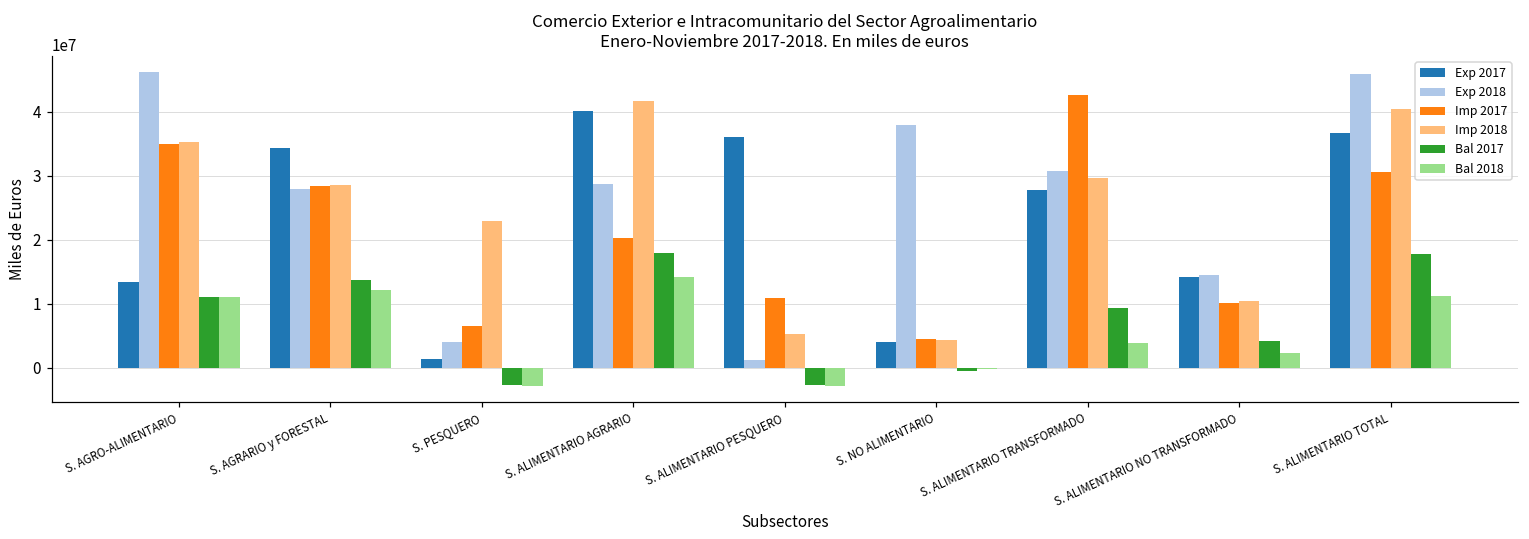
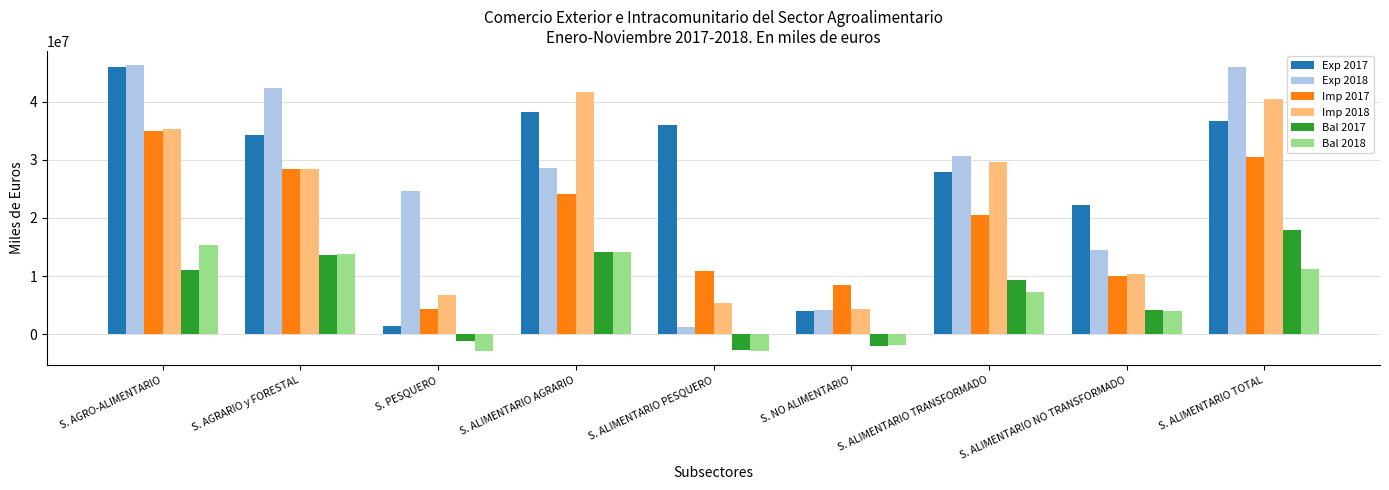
Exp 2017, S. AGRO-ALIMENTARIO: 13000000 -> 46000000
Bal 2018, S. AGRO-ALIMENTARIO: 11000000 -> 15000000
Exp 2018, S. AGRARIO y FORESTAL: 28000000 -> 42000000
Bal 2018, S. AGRARIO y FORESTAL: 12000000 -> 14000000
Exp 2018, S. PESQUERO: 4000000 -> 25000000
Imp 2017, S. PESQUERO: 7000000 -> 4000000
Imp 2018, S. PESQUERO: 23000000 -> 7000000
Bal 2017, S. PESQUERO: -3000000 -> -1000000
Exp 2017, S. ALIMENTARIO AGRARIO: 40000000 -> 38000000
Imp 2017, S. ALIMENTARIO AGRARIO: 20000000 -> 24000000
Bal 2017, S. ALIMENTARIO AGRARIO: 18000000 -> 14000000
Exp 2018, S. NO ALIMENTARIO: 38000000 -> 4000000
Imp 2017, S. NO ALIMENTARIO: 4000000 -> 8000000
Bal 2017, S. NO ALIMENTARIO: -1000000 -> -2000000
Bal 2018, S. NO ALIMENTARIO: 0 -> -2000000
Imp 2017, S. ALIMENTARIO TRANSFORMADO: 43000000 -> 21000000
Bal 2018, S. ALIMENTARIO TRANSFORMADO: 4000000 -> 7000000
Exp 2017, S. ALIMENTARIO NO TRANSFORMADO: 14000000 -> 22000000
Bal 2018, S. ALIMENTARIO NO TRANSFORMADO: 2000000 -> 4000000
